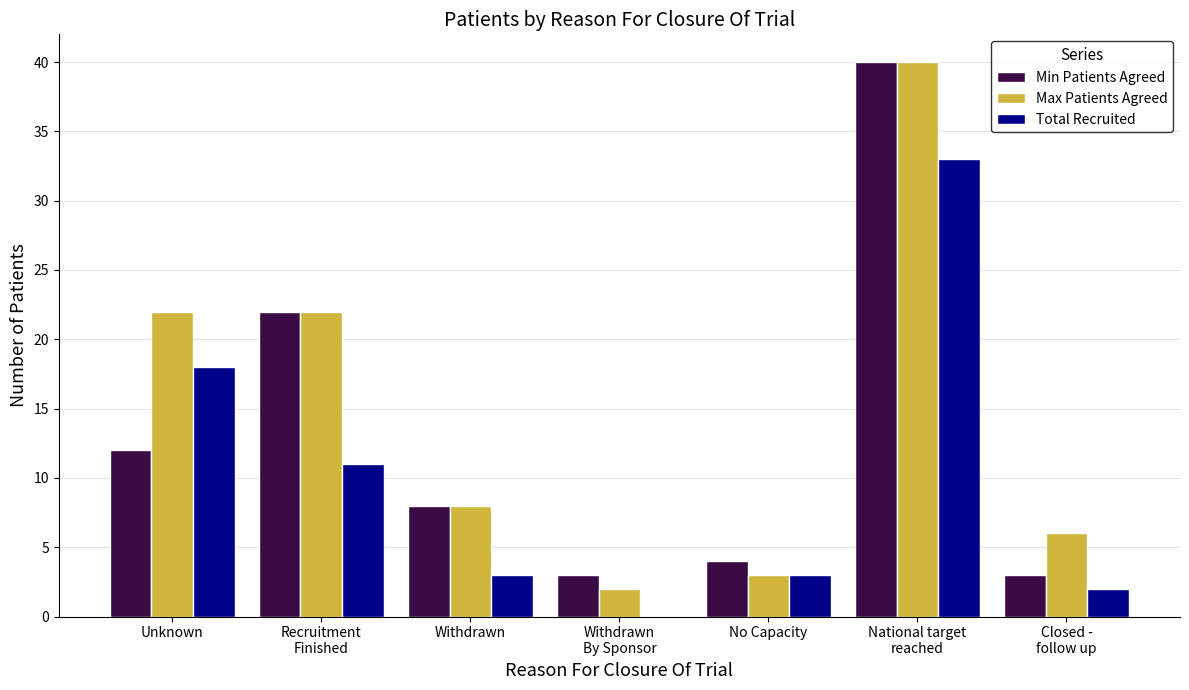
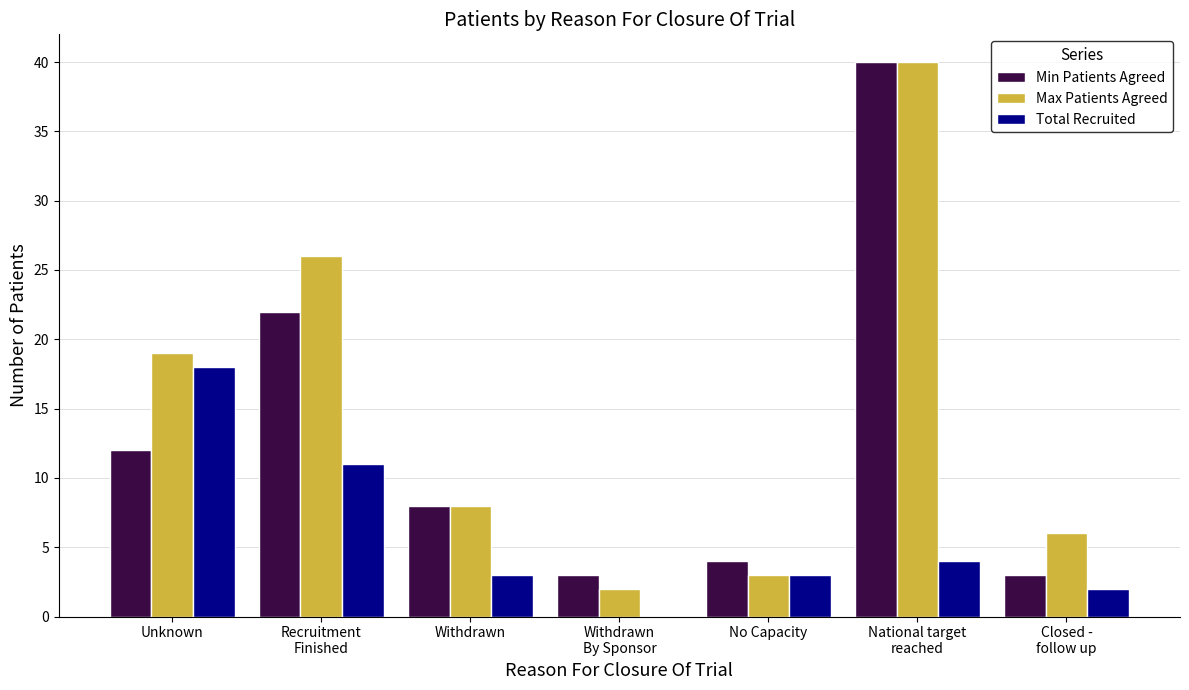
Max Patients Agreed, Unknown: 22 -> 19
Max Patients Agreed, Recruitment Finished: 22 -> 26
Total Recruited, National target reached: 33 -> 4
